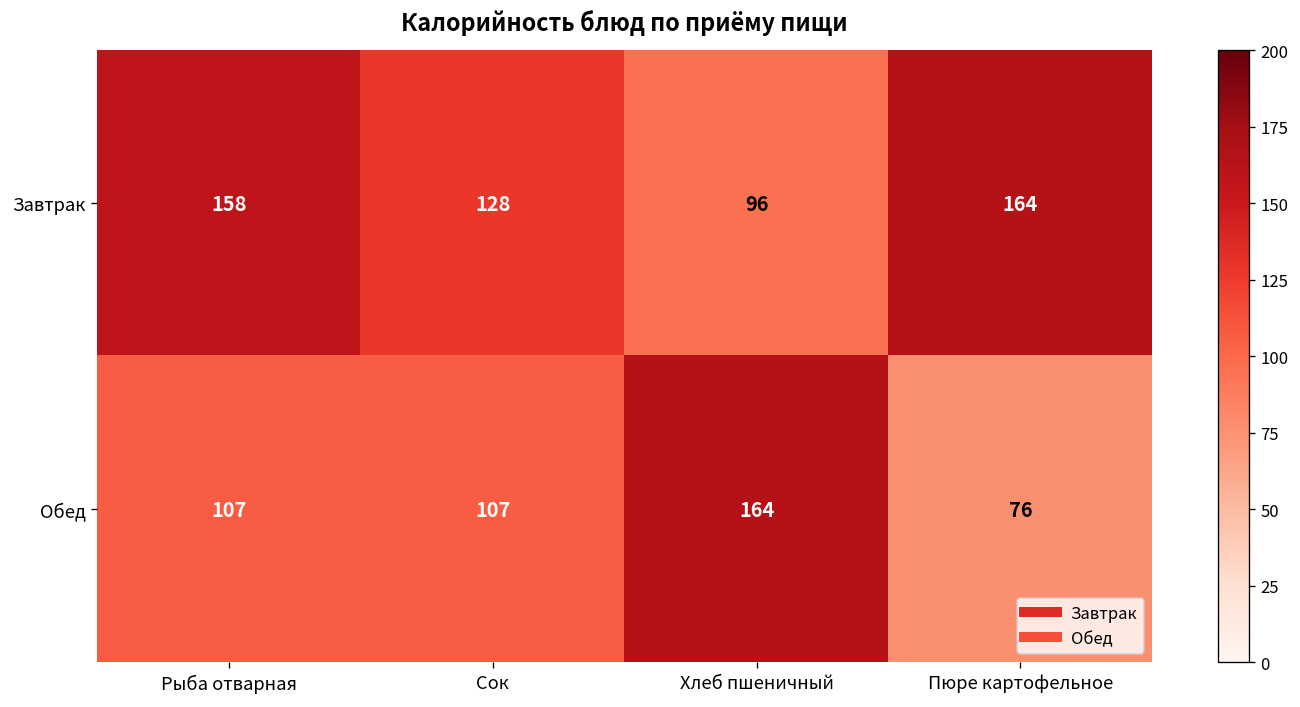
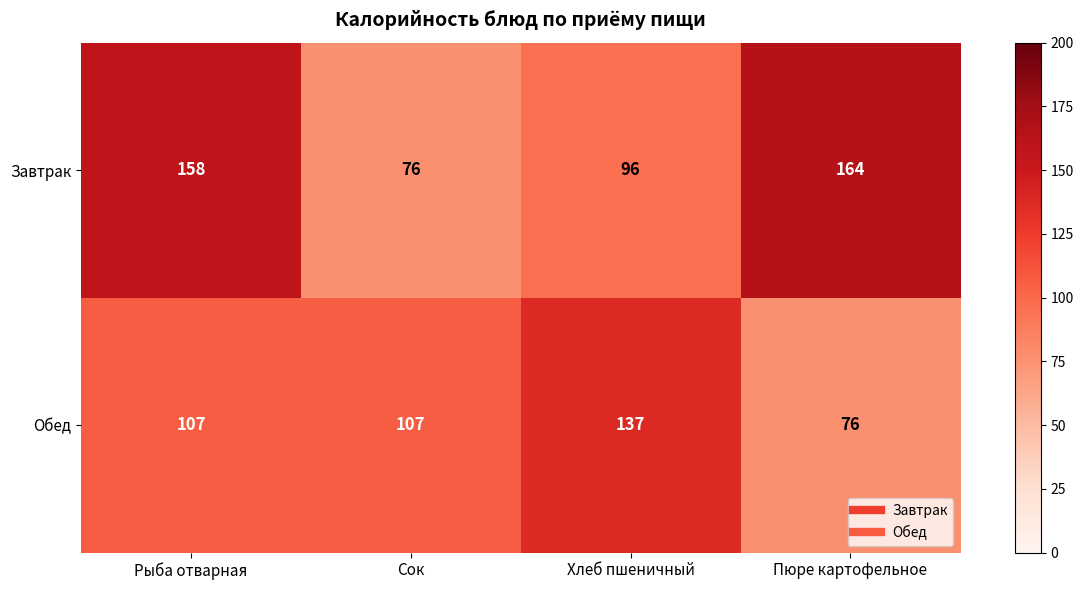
Завтрак, Сок: 128 -> 76
Обед, Хлеб пшеничный: 164 -> 137
